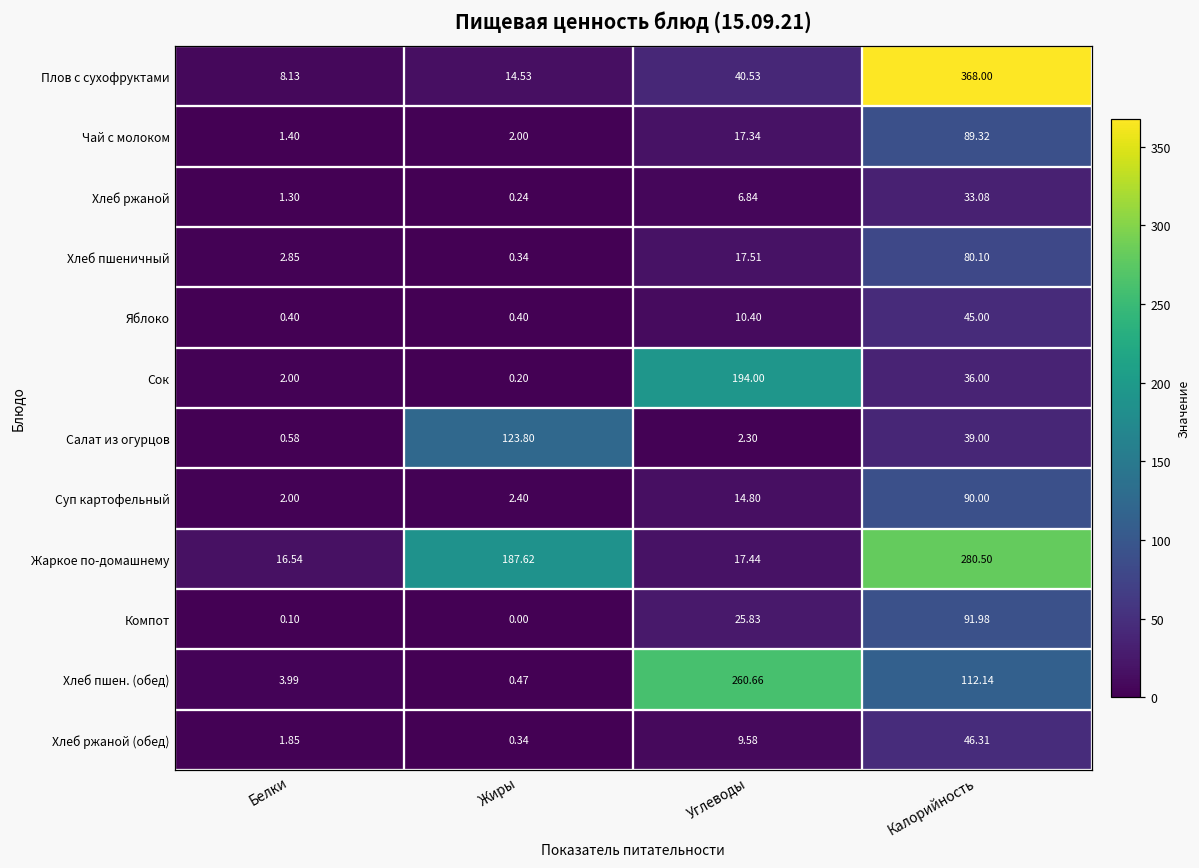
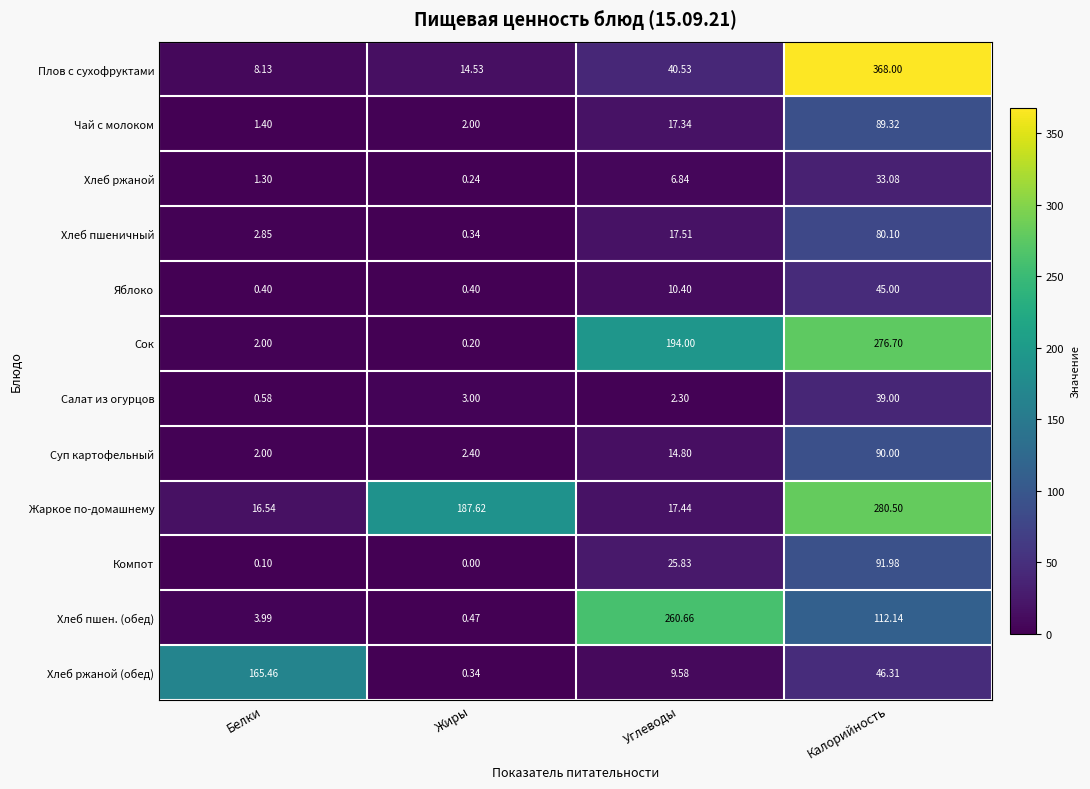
Сок, Калорийность: 36.00 -> 276.70
Салат из огурцов, Жиры: 123.80 -> 3.00
Хлеб ржаной (обед), Белки: 1.85 -> 165.46
